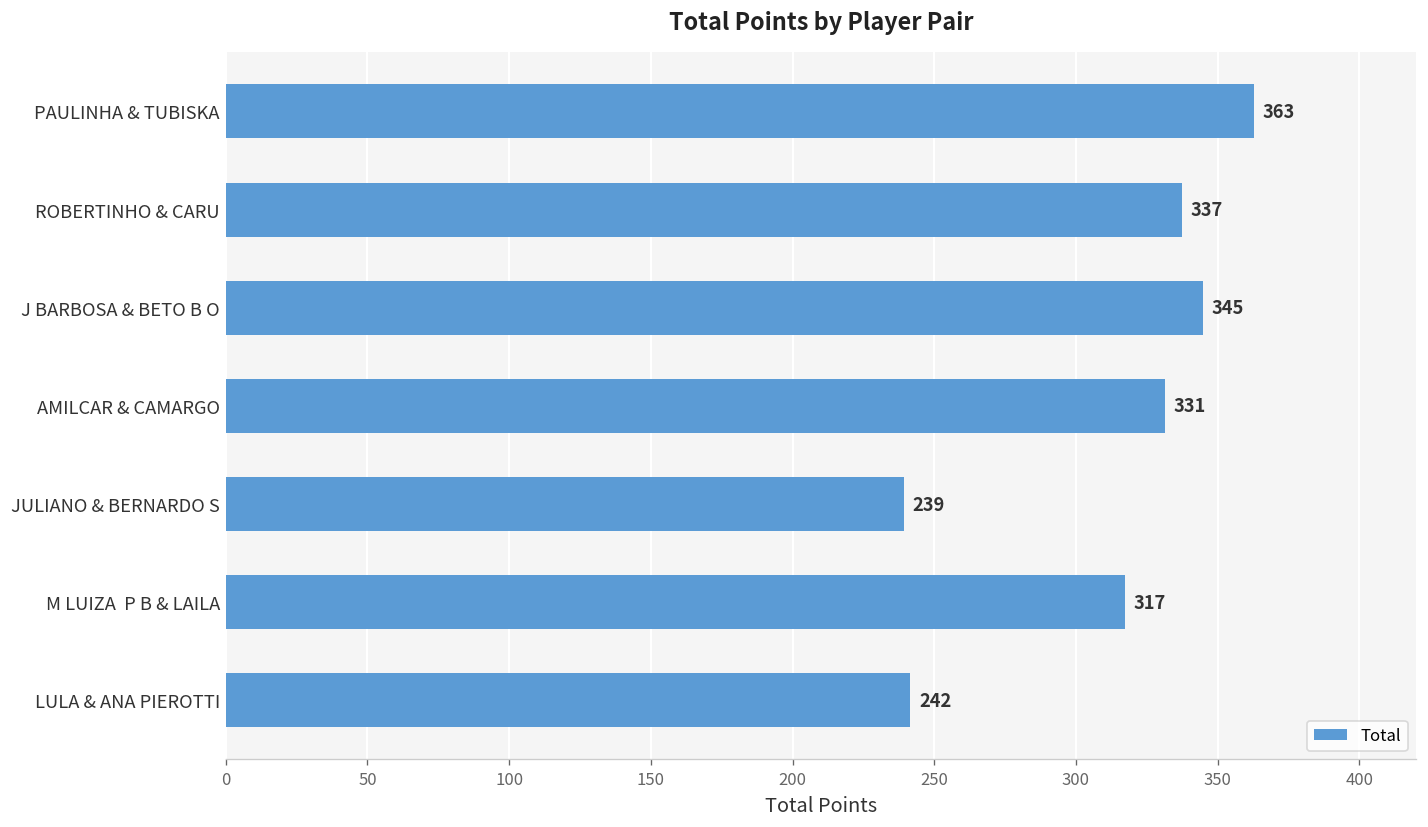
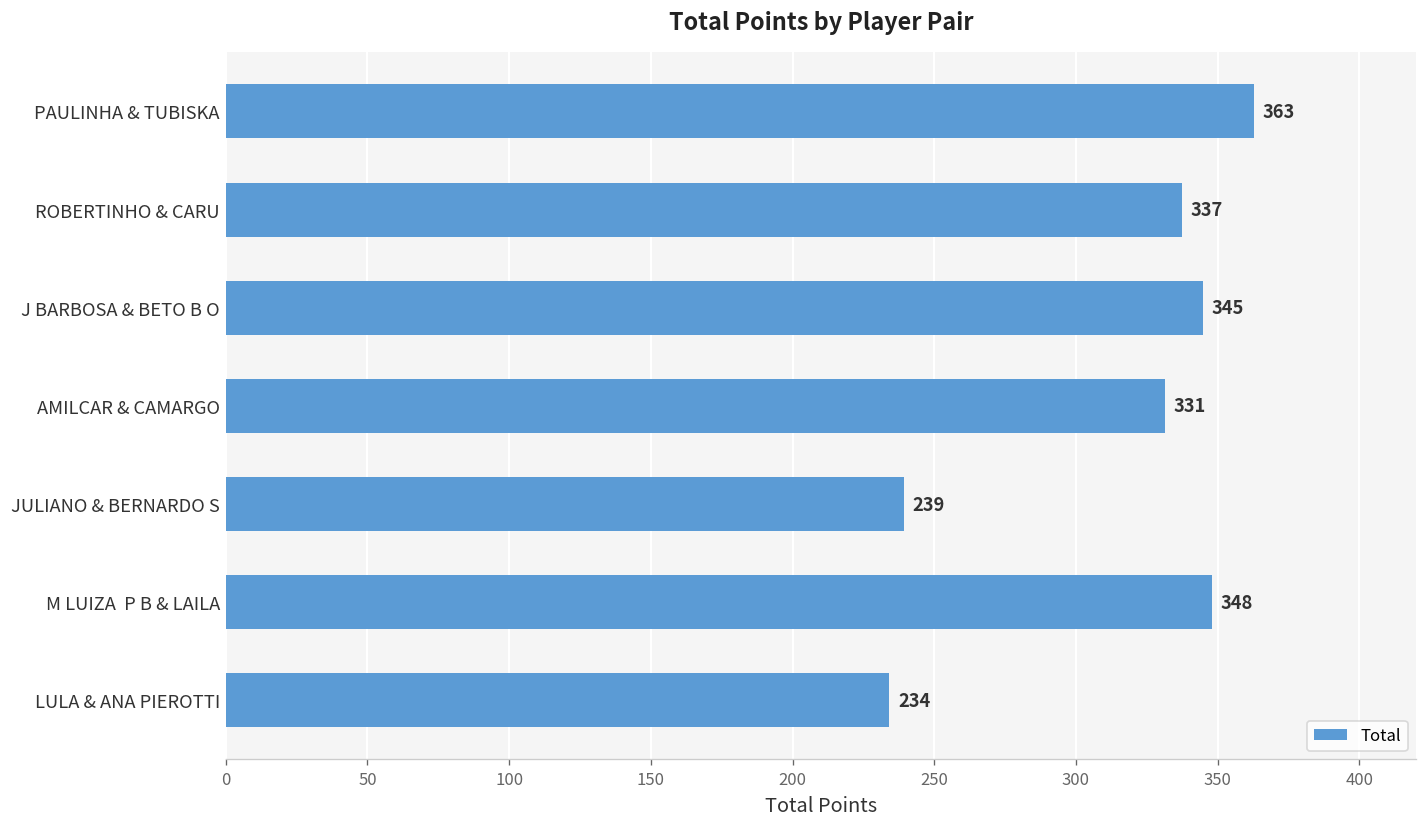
M LUIZA P B & LAILA: 317 -> 348
LULA & ANA PIEROTTI: 242 -> 234
